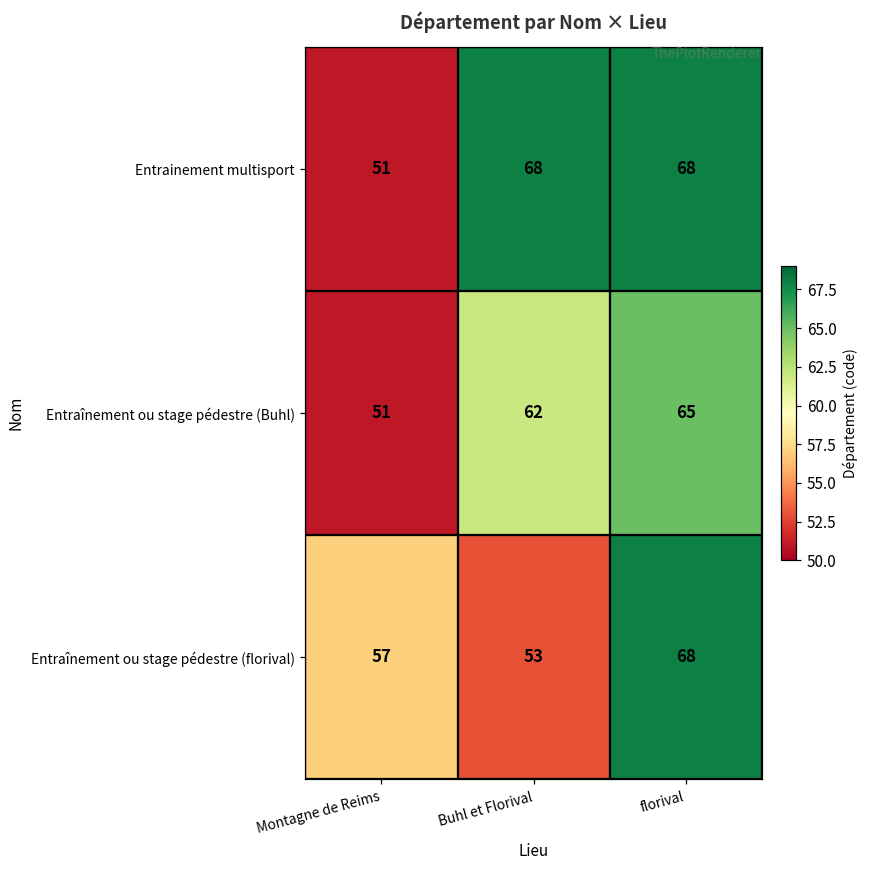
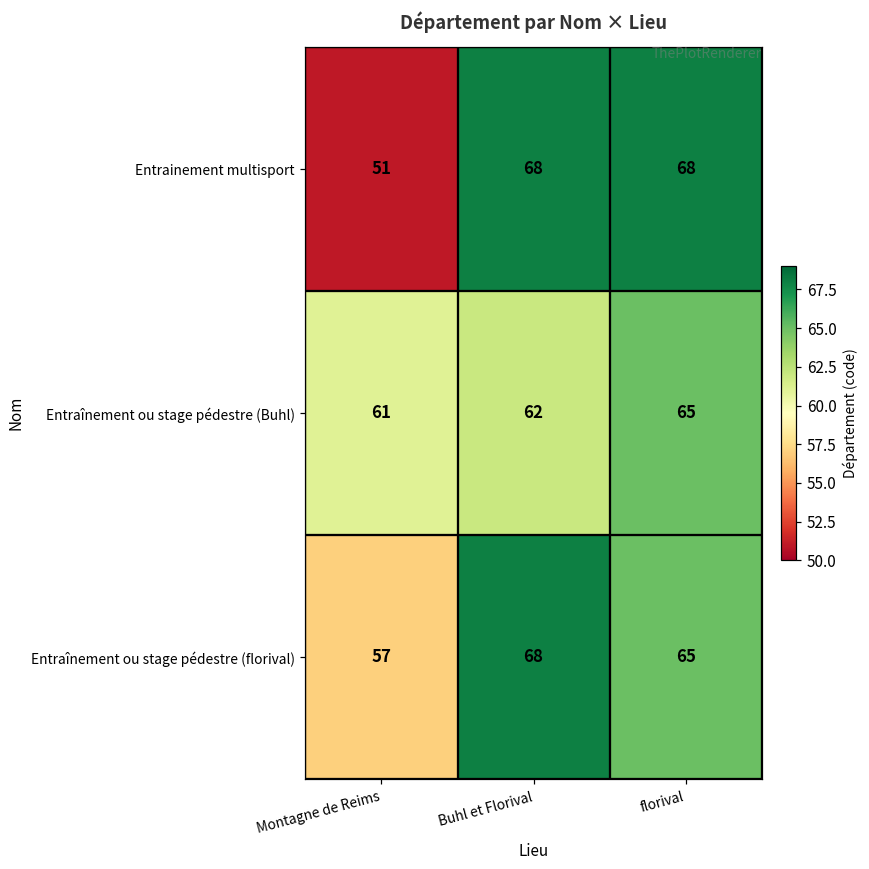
Entraînement ou stage pédestre (Buhl), Montagne de Reims: 51 -> 61
Entraînement ou stage pédestre (florival), Buhl et Florival: 53 -> 68
Entraînement ou stage pédestre (florival), florival: 68 -> 65
